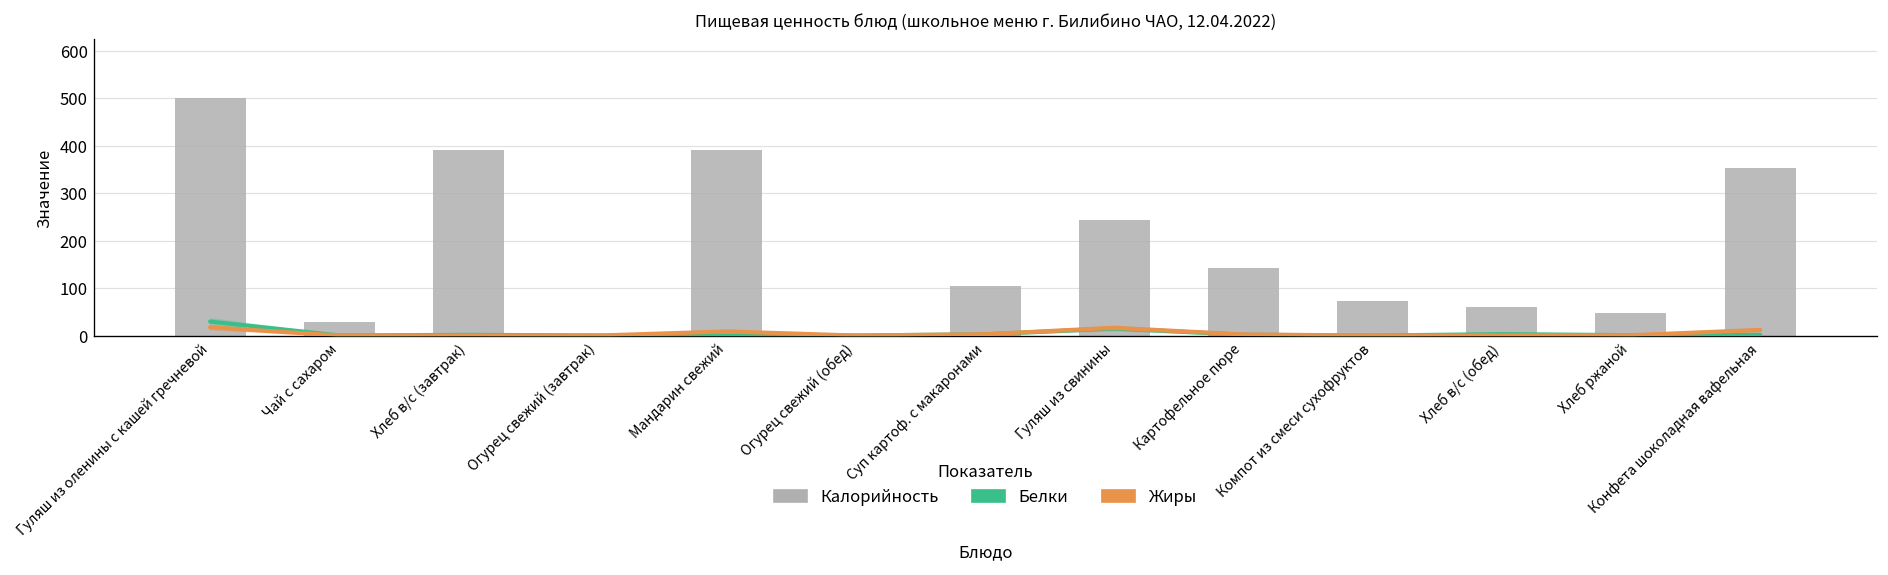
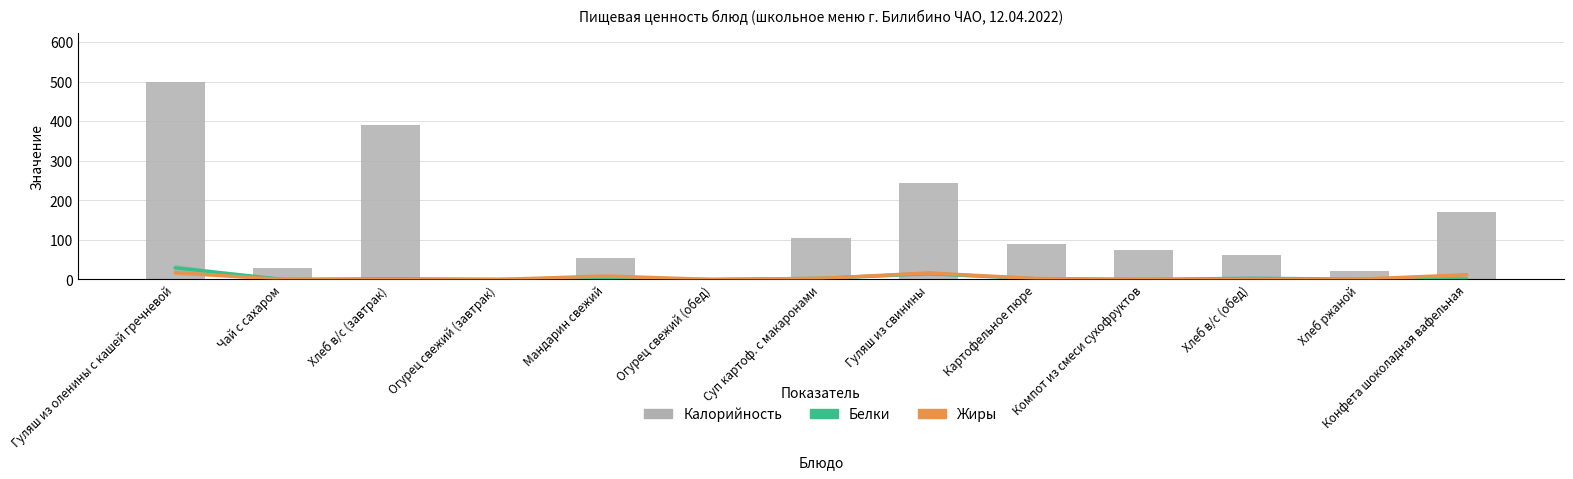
Калорийность, Мандарин свежий: 390 -> 50
Калорийность, Картофельное пюре: 140 -> 90
Калорийность, Хлеб ржаной: 50 -> 20
Калорийность, Конфета шоколадная вафельная: 350 -> 170
